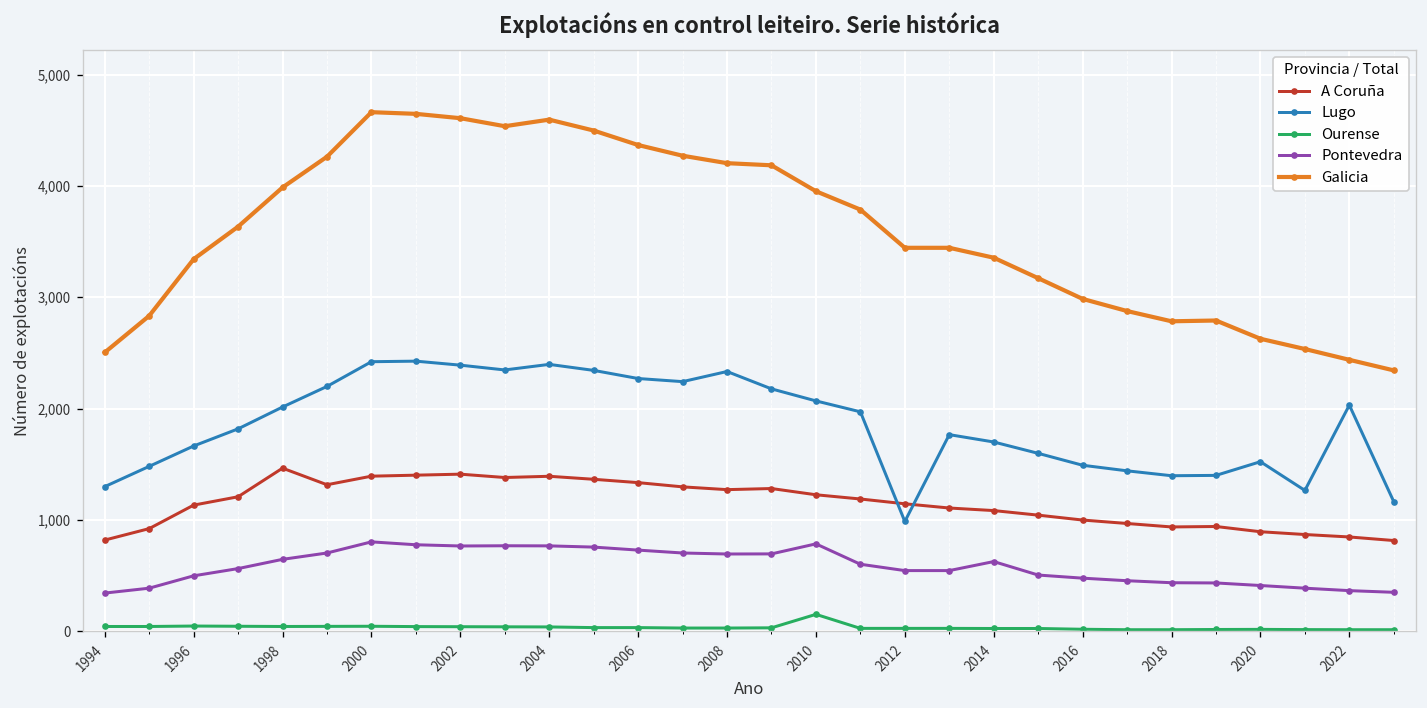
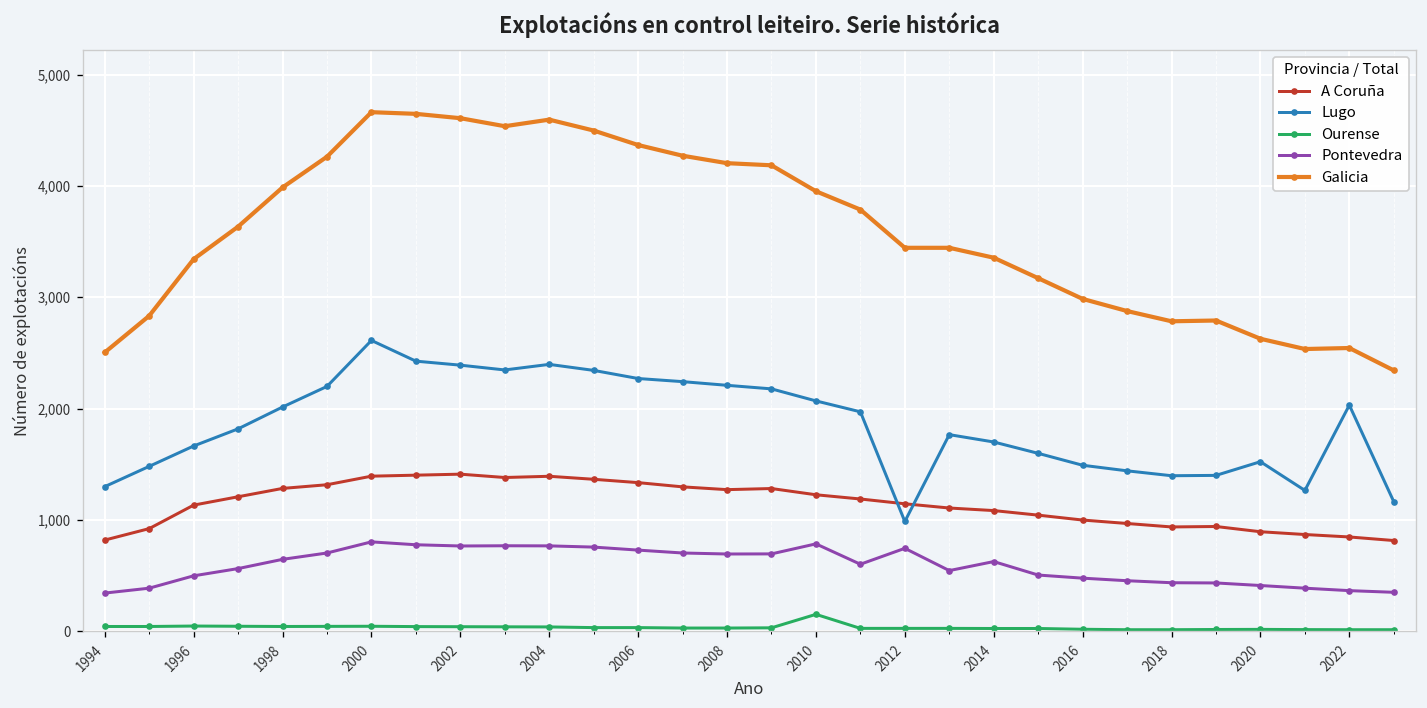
A Coruña, 1998: 1,500 -> 1,300
Lugo, 2000: 2,400 -> 2,600
Lugo, 2008: 2,300 -> 2,200
Pontevedra, 2012: 500 -> 700
Galicia, 2022: 2,400 -> 2,500
